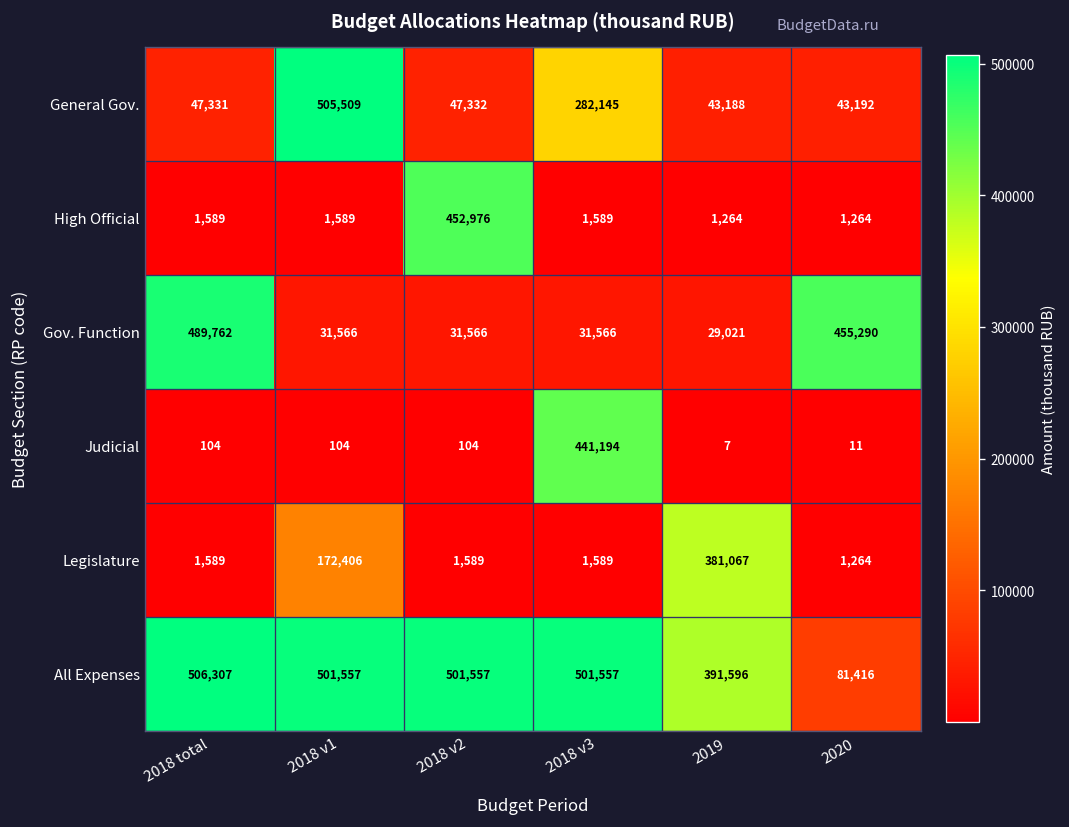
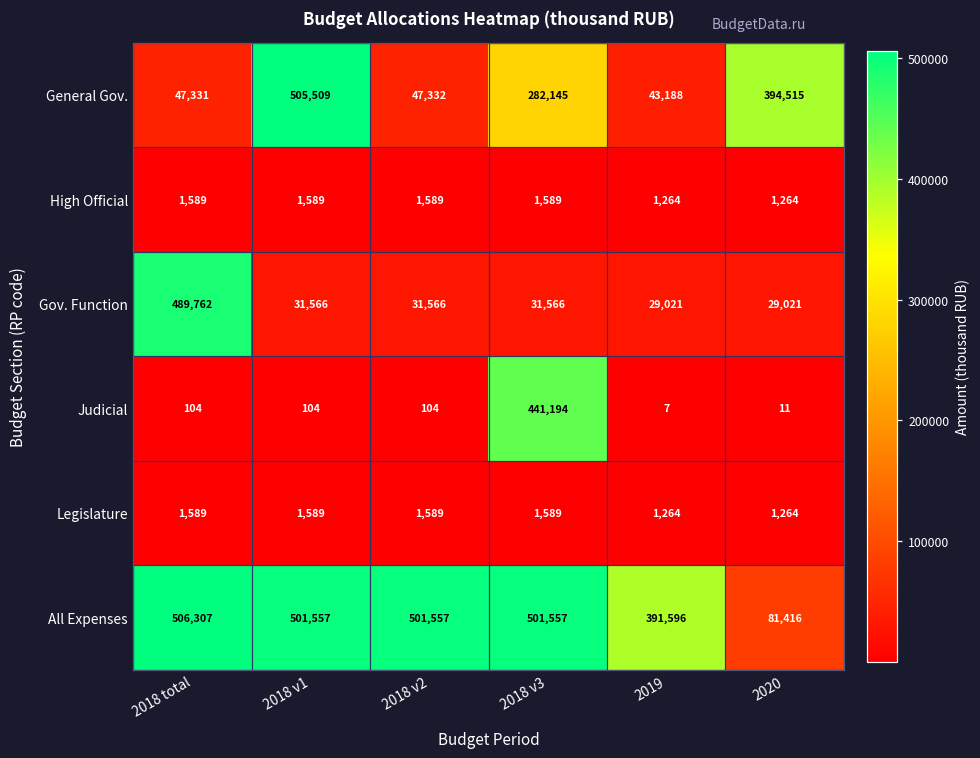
General Gov., 2020: 43,192 -> 394,515
High Official, 2018 v2: 452,976 -> 1,589
Gov. Function, 2020: 455,290 -> 29,021
Legislature, 2018 v1: 172,406 -> 1,589
Legislature, 2019: 381,067 -> 1,264
